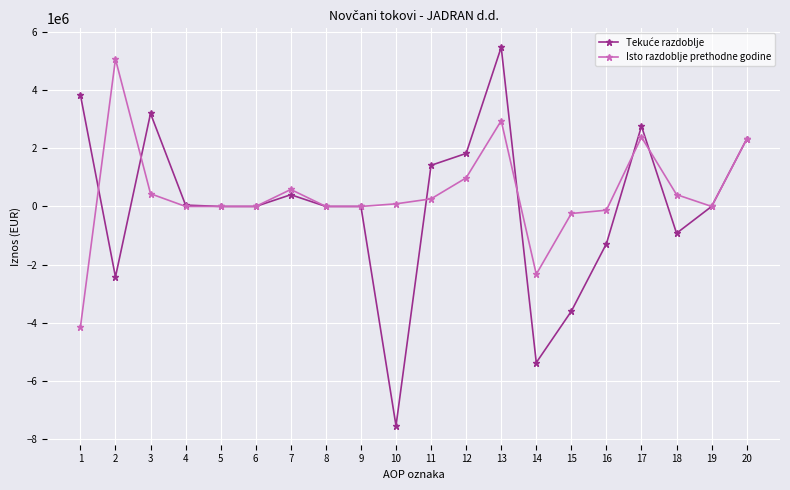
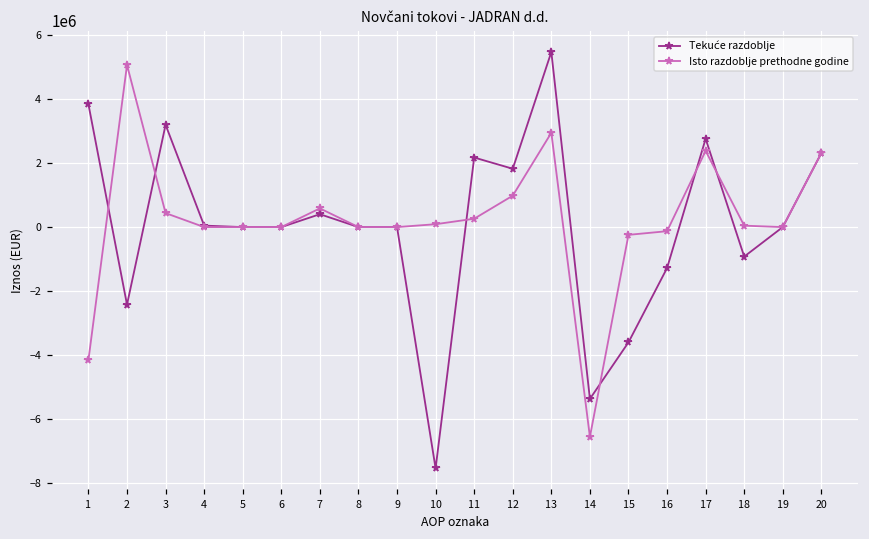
Tekuće razdoblje, 11: 1400000 -> 2200000
Isto razdoblje prethodne godine, 14: -2300000 -> -6600000
Isto razdoblje prethodne godine, 18: 400000 -> 0
